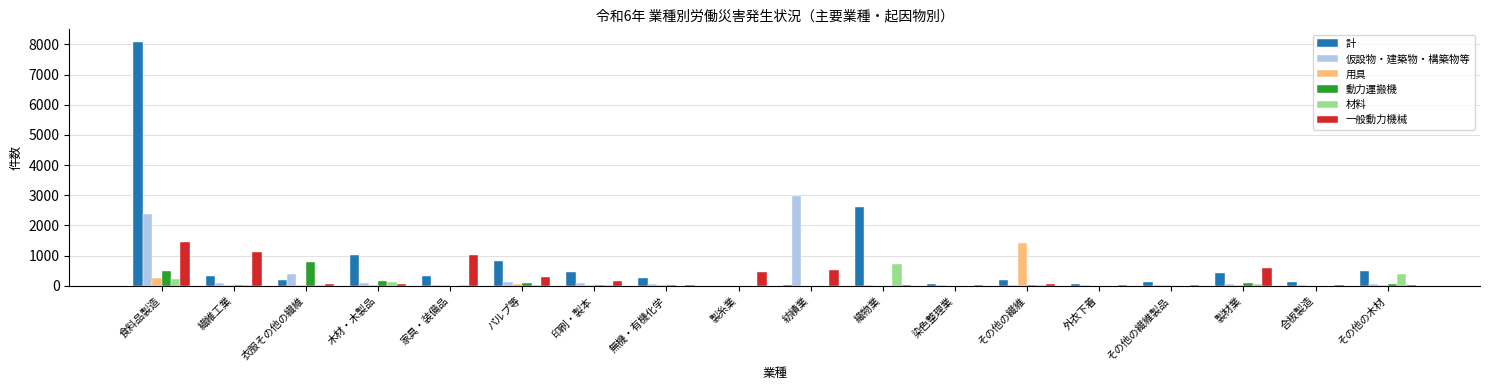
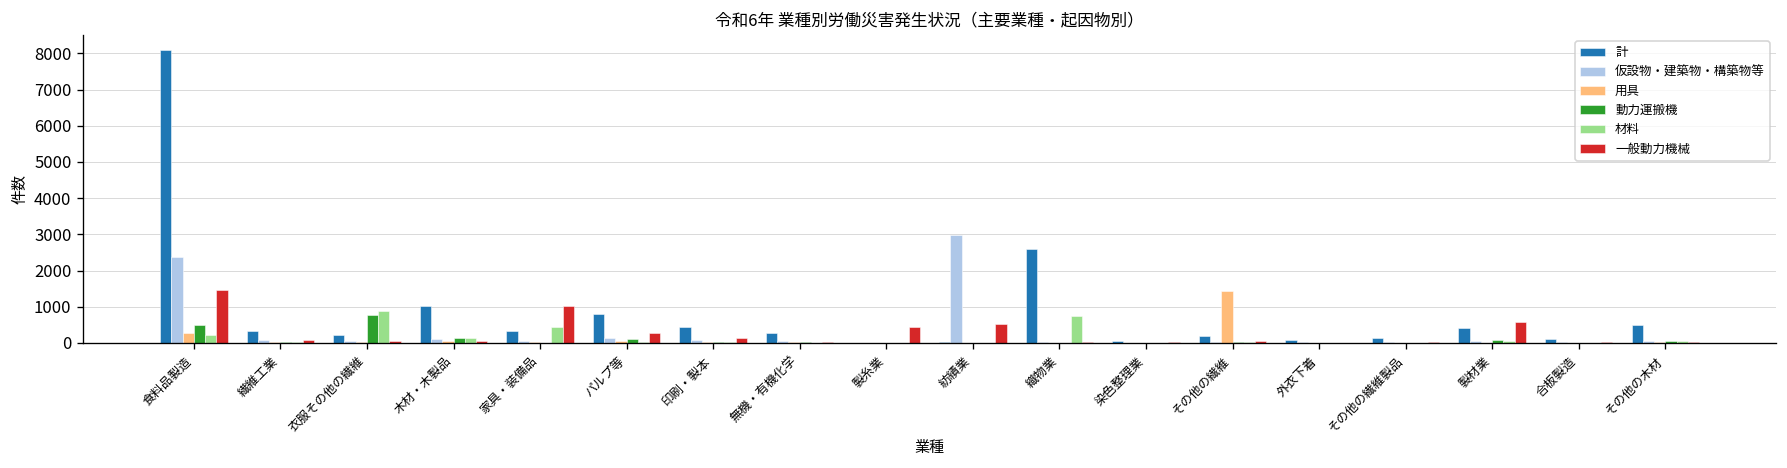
一般動力機械, 繊維工業: 1100 -> 100
仮設物・建築物・構築物等, 衣服その他の繊維: 400 -> 100
材料, 衣服その他の繊維: 0 -> 900
材料, 家具・装備品: 0 -> 400
材料, その他の木材: 400 -> 100
